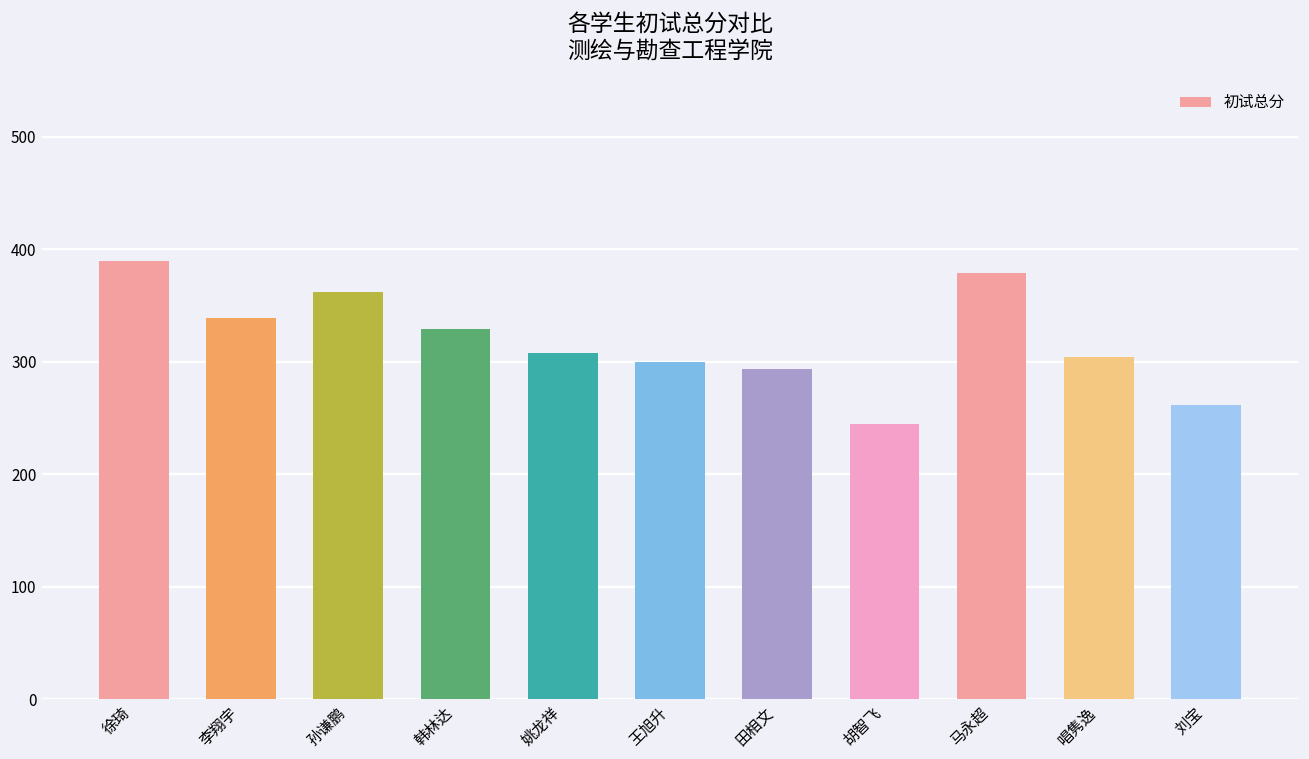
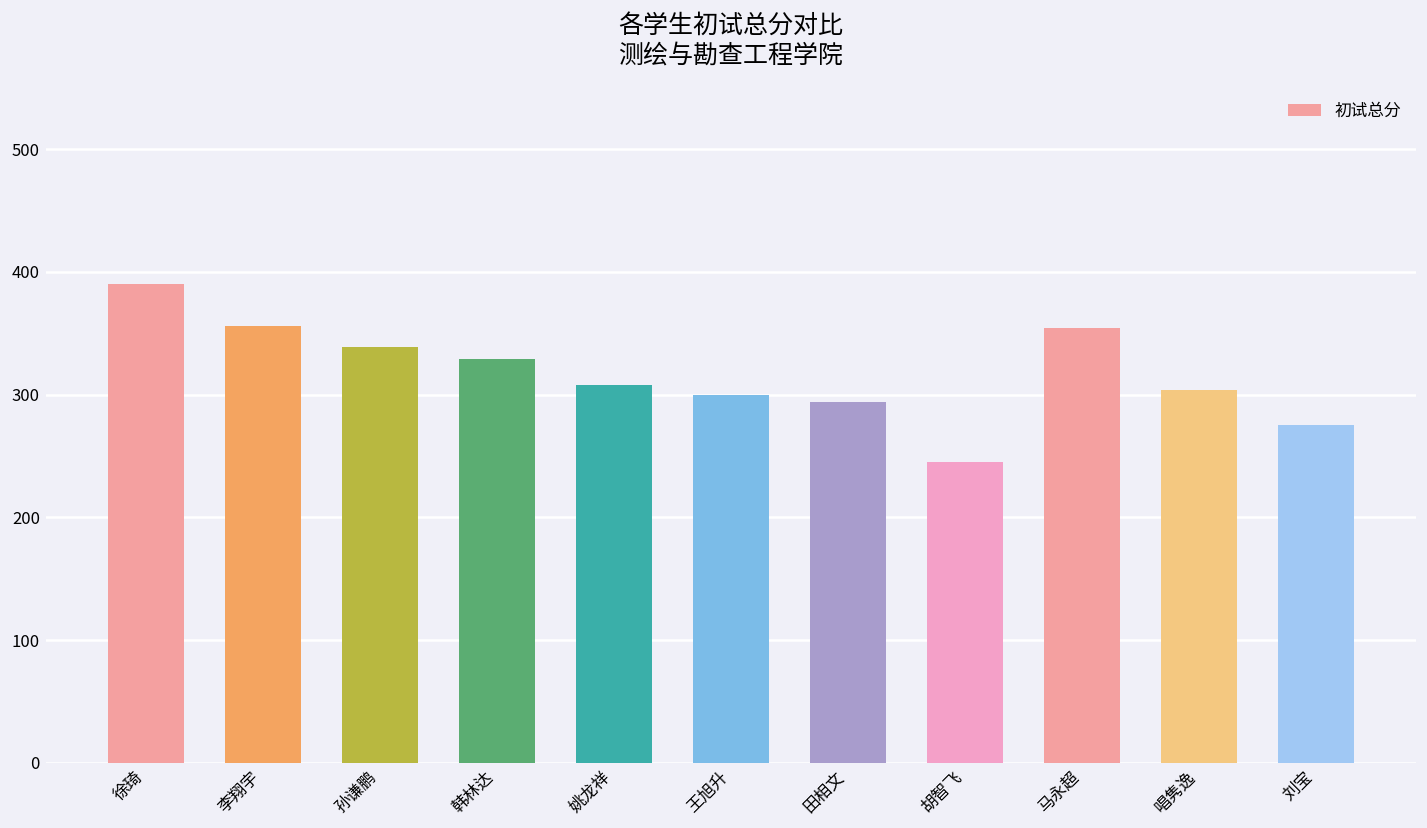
李翔宇: 339 -> 356
孙谦鹏: 362 -> 339
马永超: 379 -> 354
刘宝: 262 -> 275
